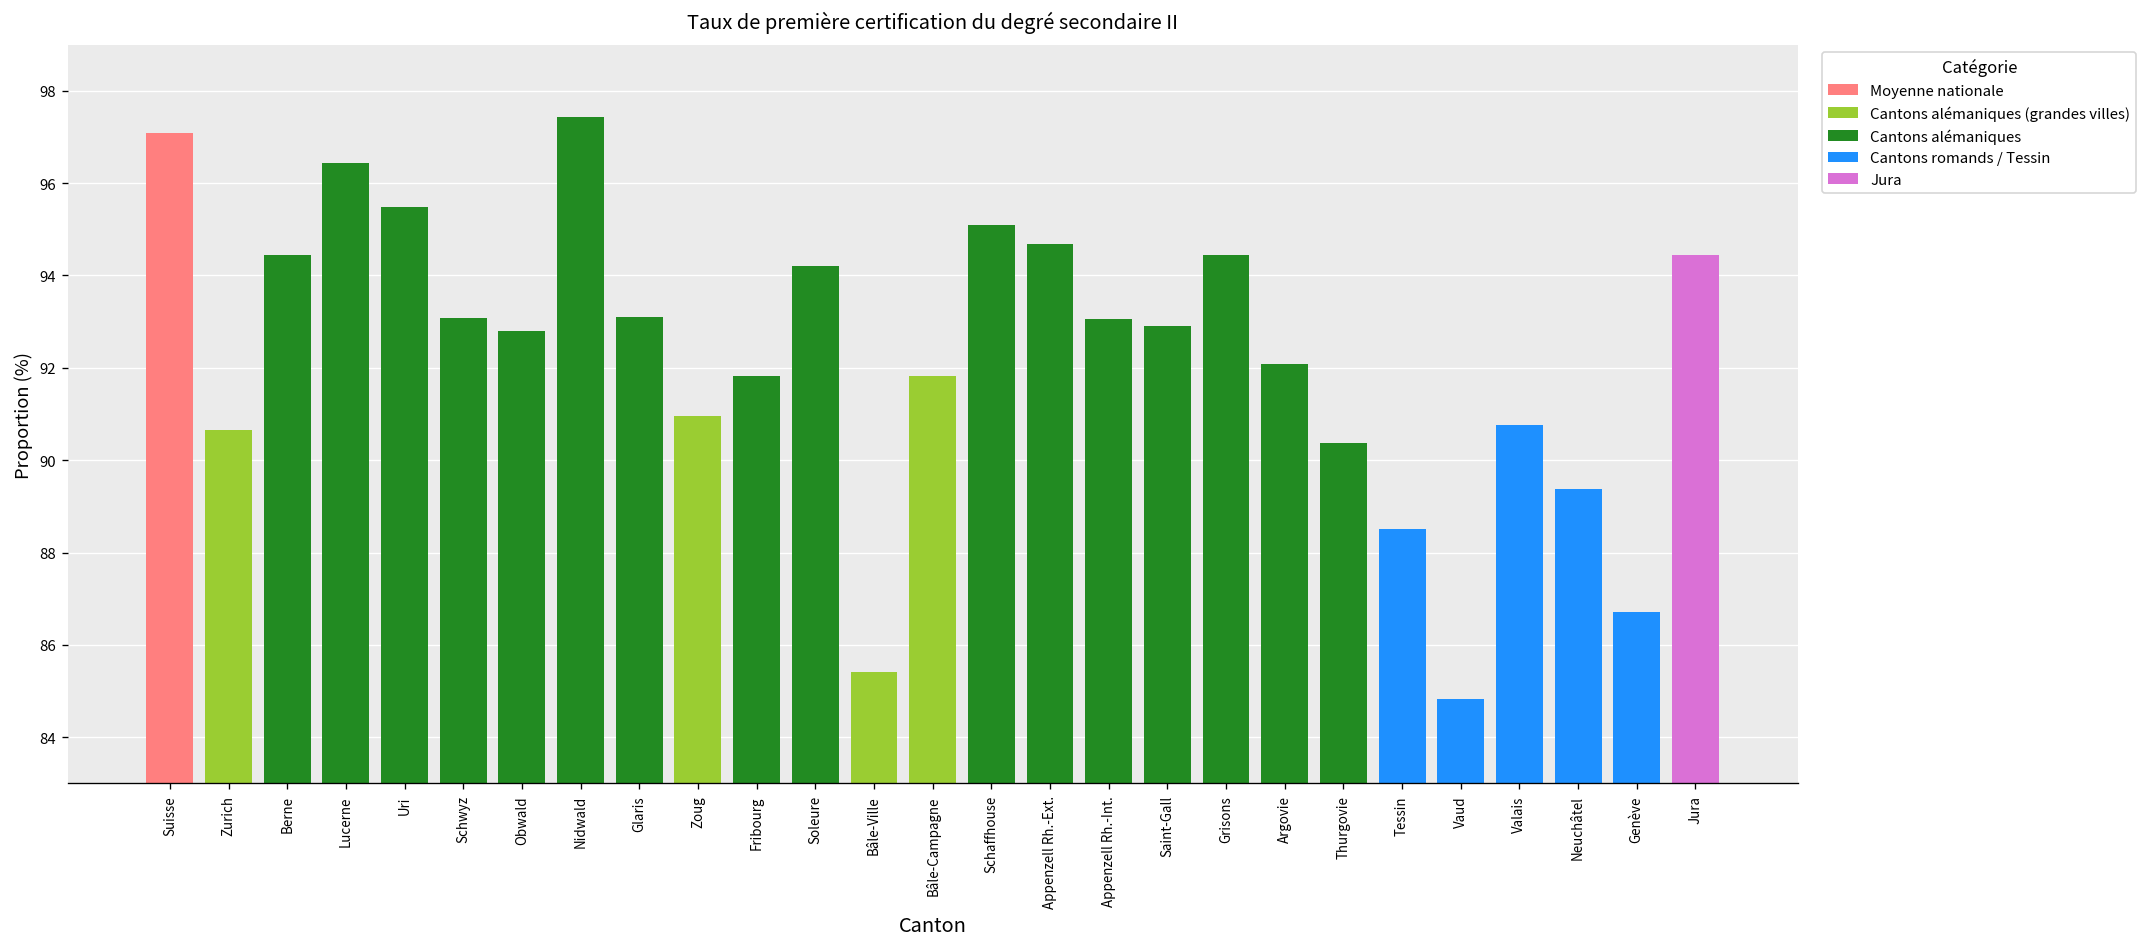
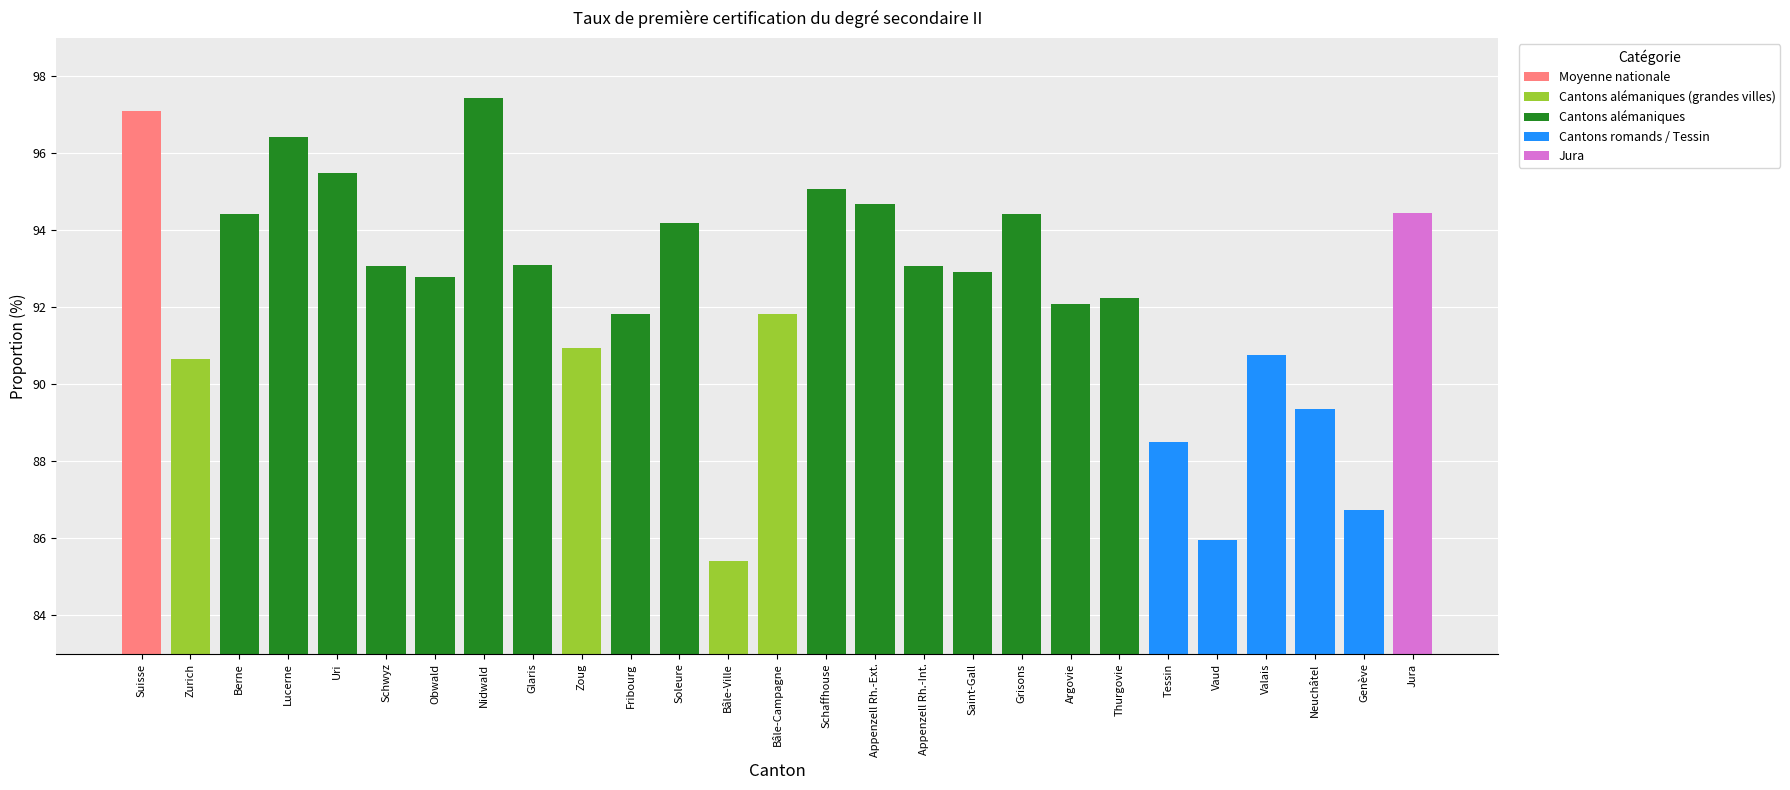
Thurgovie: 90.4 -> 92.2
Vaud: 84.8 -> 85.9
